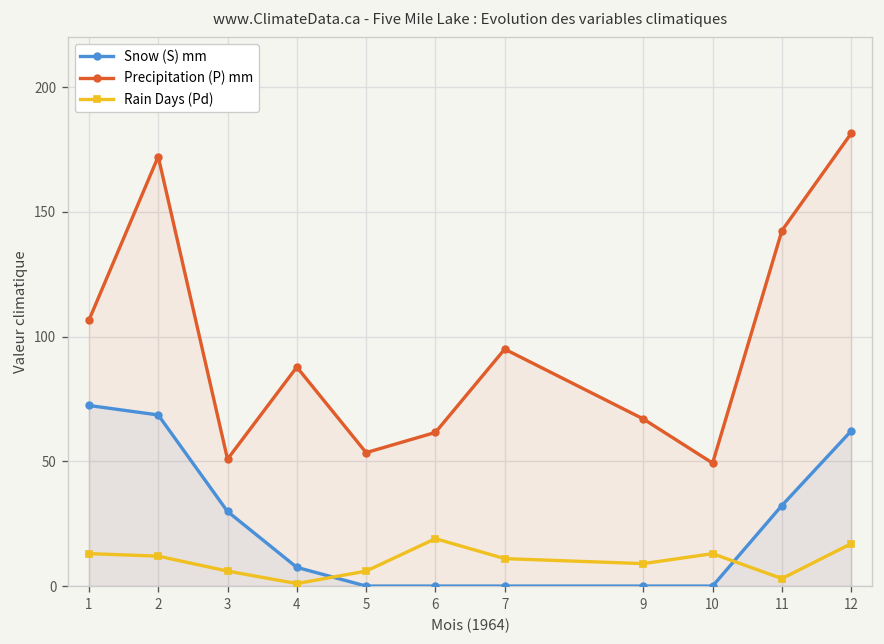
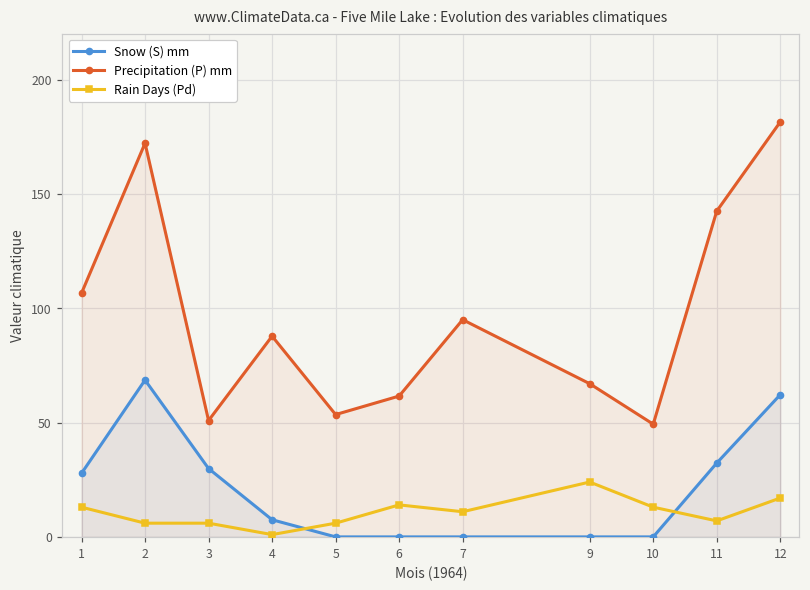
Snow (S) mm, 1: 72 -> 28
Rain Days (Pd), 2: 12 -> 6
Rain Days (Pd), 6: 19 -> 14
Rain Days (Pd), 9: 9 -> 24
Rain Days (Pd), 11: 3 -> 7
